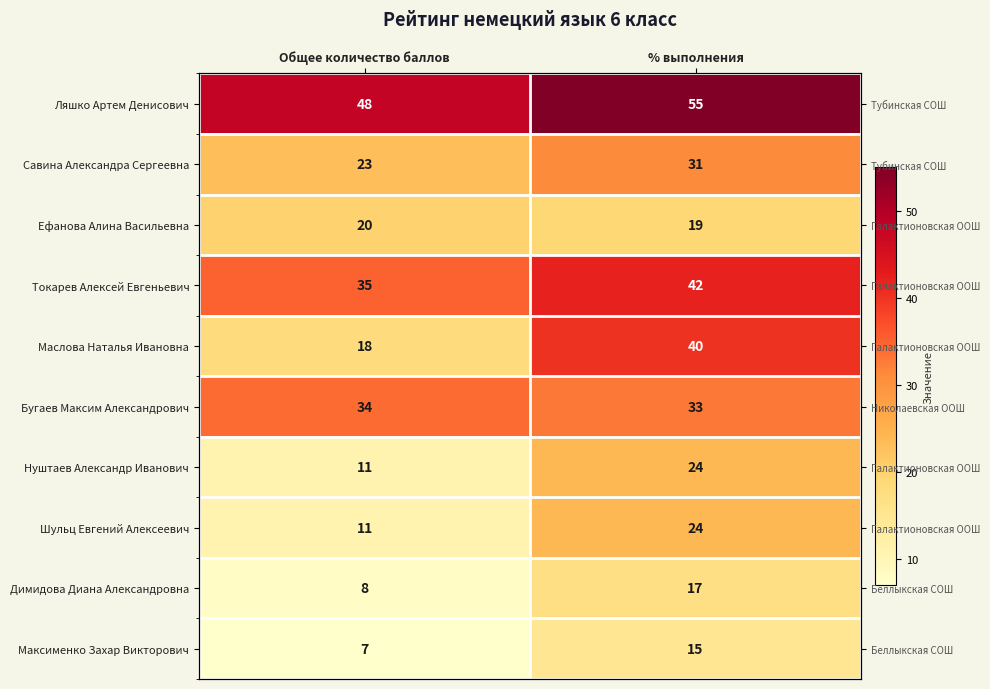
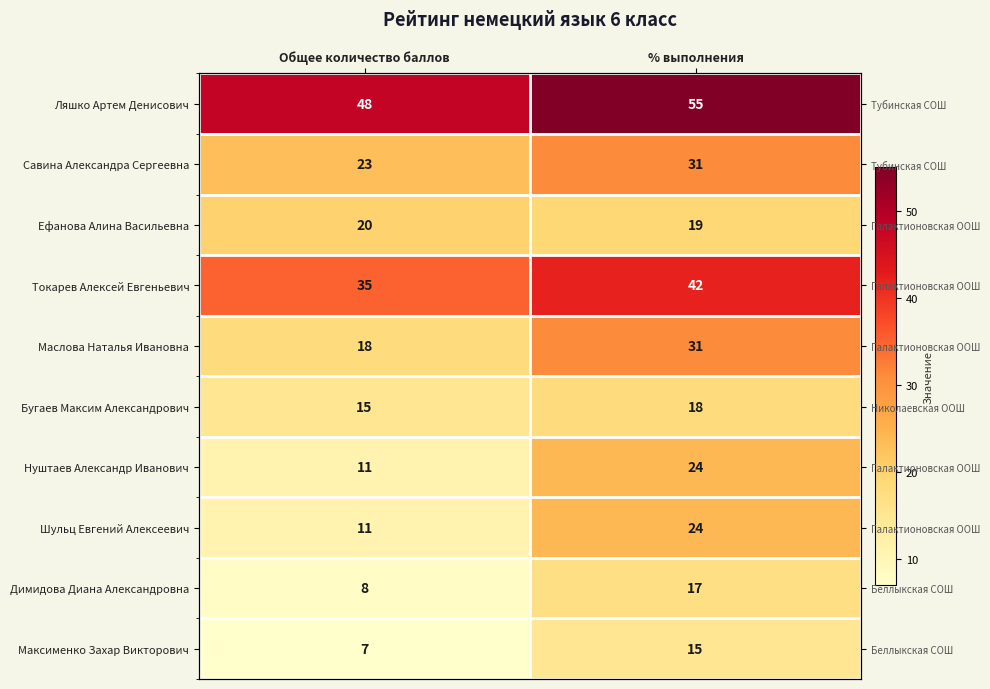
Маслова Наталья Ивановна, % выполнения: 40 -> 31
Бугаев Максим Александрович, Общее количество баллов: 34 -> 15
Бугаев Максим Александрович, % выполнения: 33 -> 18
